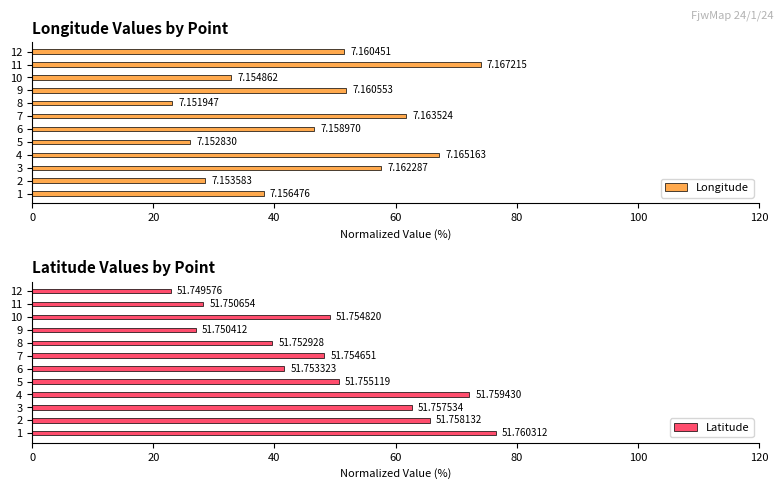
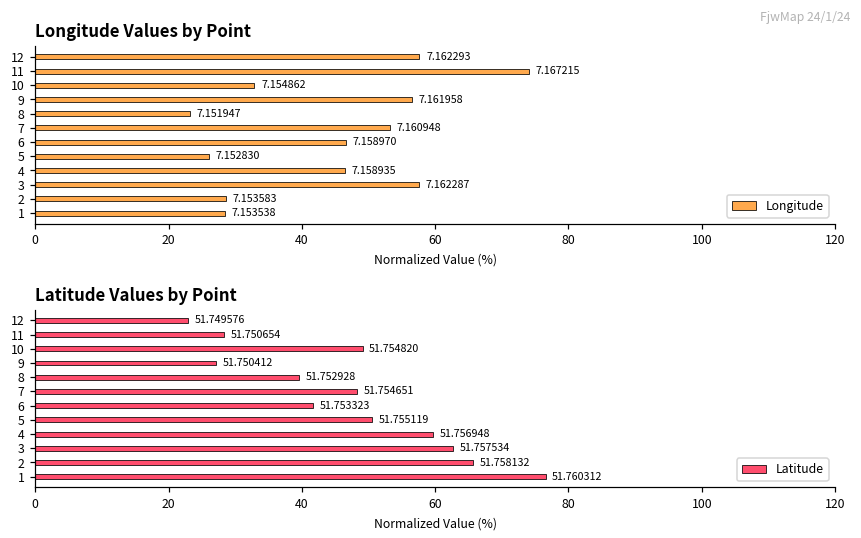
Longitude Values by Point, 12: 7.160451 -> 7.162293
Longitude Values by Point, 9: 7.160553 -> 7.161958
Longitude Values by Point, 7: 7.163524 -> 7.160948
Longitude Values by Point, 4: 7.165163 -> 7.158935
Longitude Values by Point, 1: 7.156476 -> 7.153538
Latitude Values by Point, 4: 51.759430 -> 51.756948
